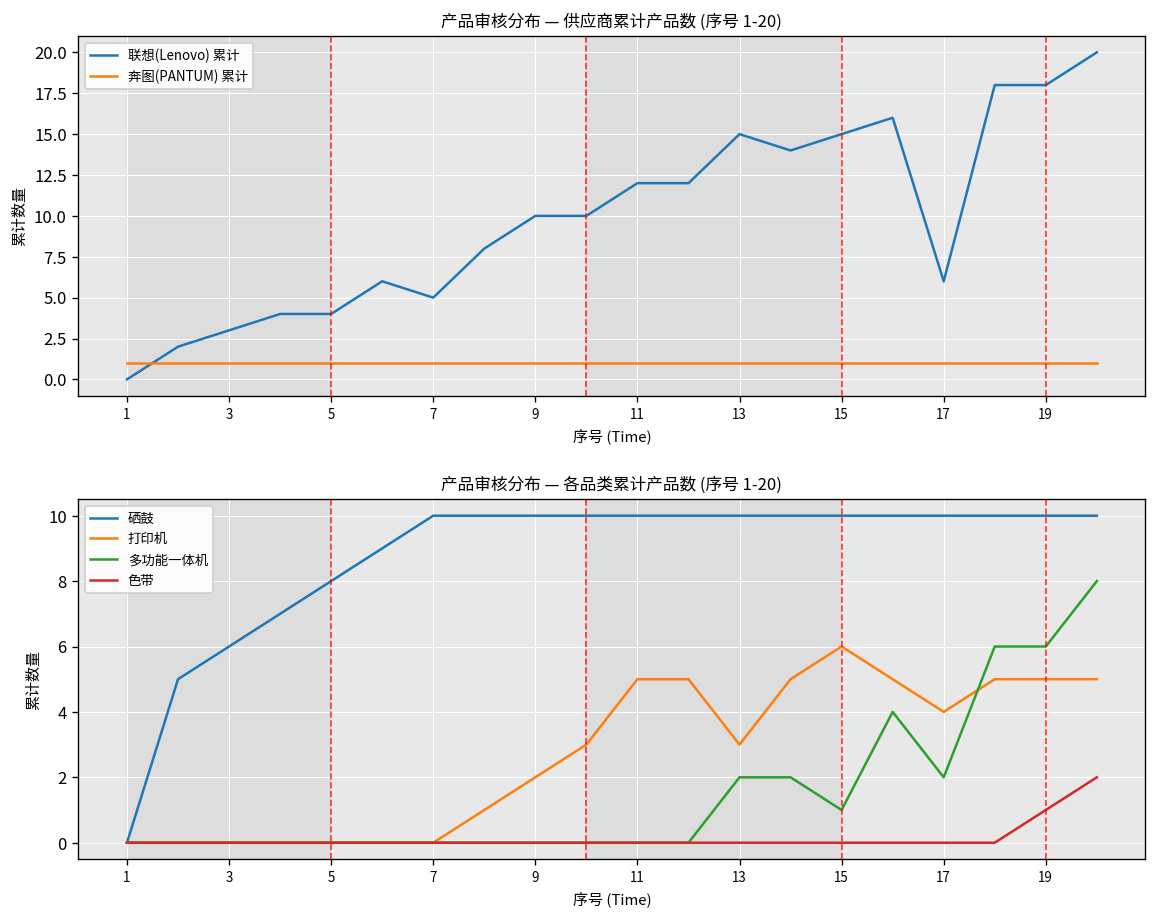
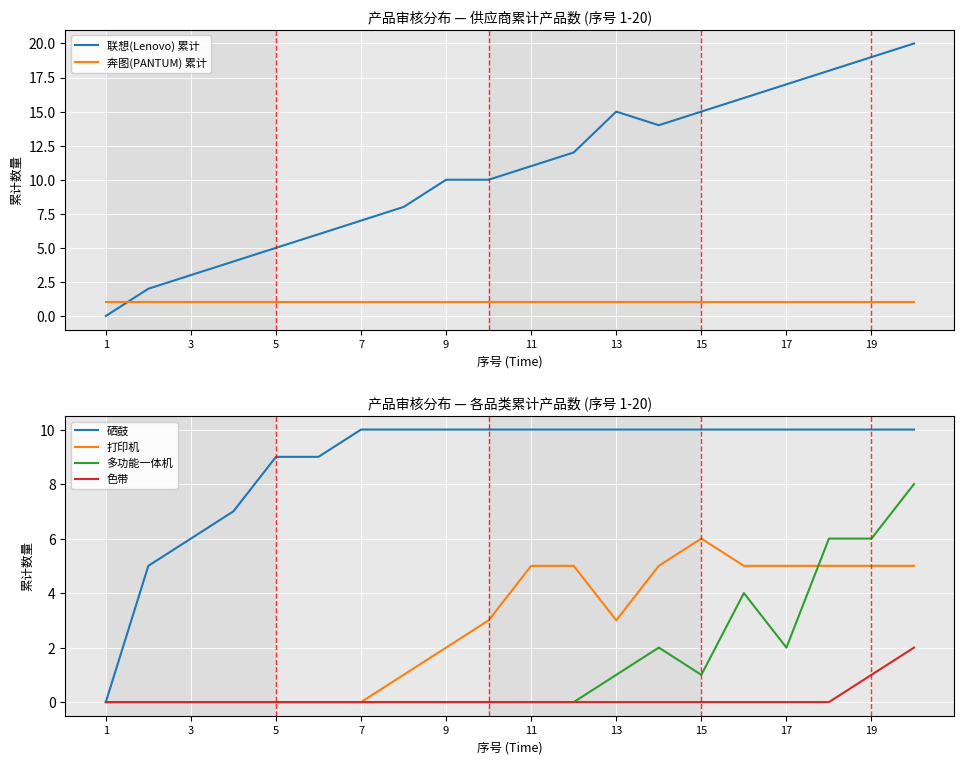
产品审核分布 — 供应商累计产品数 (序号 1-20), 联想(Lenovo) 累计, 5: 4 -> 5
产品审核分布 — 供应商累计产品数 (序号 1-20), 联想(Lenovo) 累计, 7: 5 -> 7
产品审核分布 — 供应商累计产品数 (序号 1-20), 联想(Lenovo) 累计, 11: 12 -> 11
产品审核分布 — 供应商累计产品数 (序号 1-20), 联想(Lenovo) 累计, 17: 6 -> 17
产品审核分布 — 供应商累计产品数 (序号 1-20), 联想(Lenovo) 累计, 19: 18 -> 19
产品审核分布 — 各品类累计产品数 (序号 1-20), 硒鼓, 5: 8 -> 9
产品审核分布 — 各品类累计产品数 (序号 1-20), 多功能一体机, 13: 2 -> 1
产品审核分布 — 各品类累计产品数 (序号 1-20), 打印机, 17: 4 -> 5
